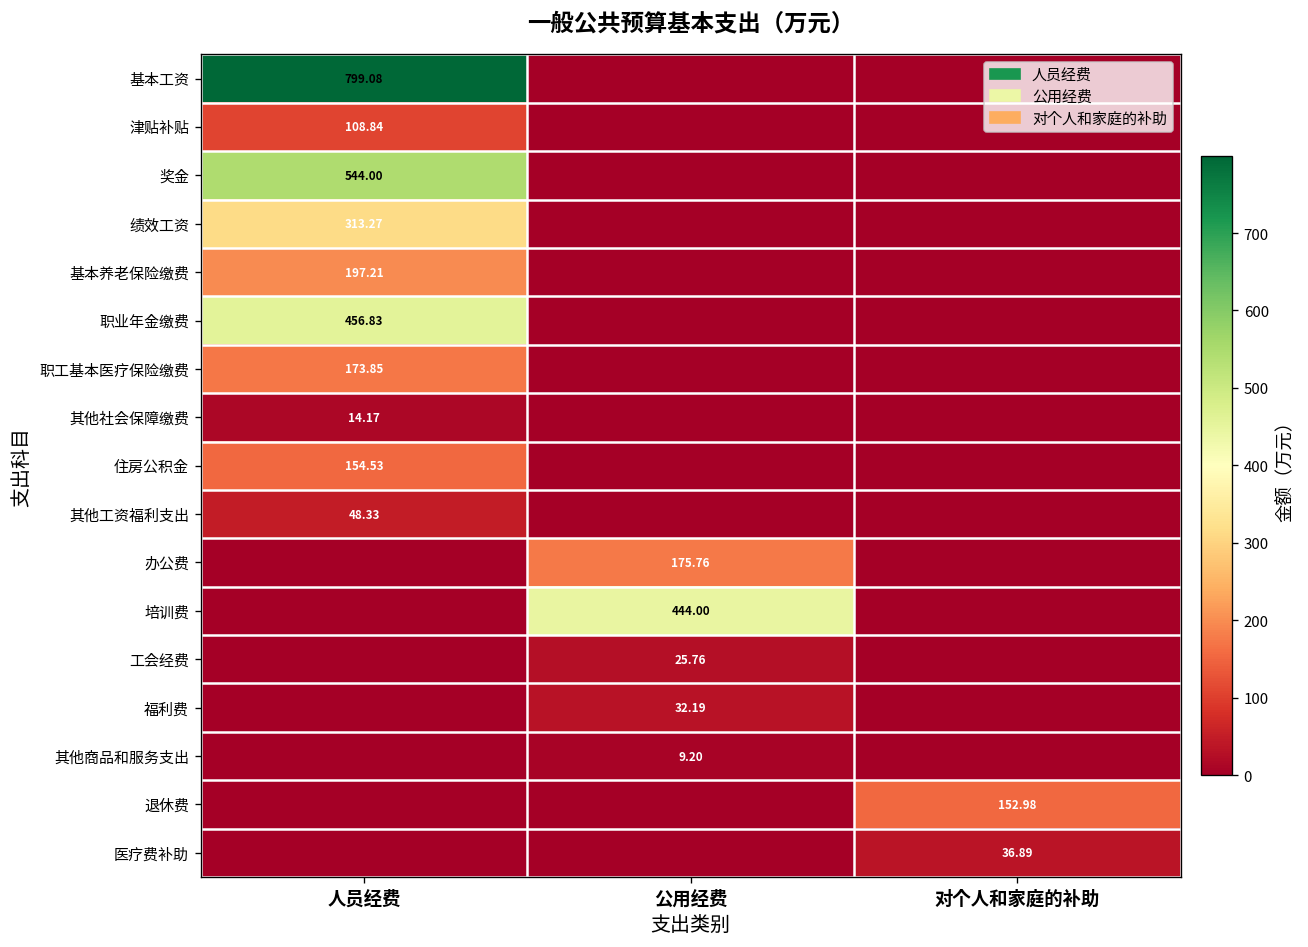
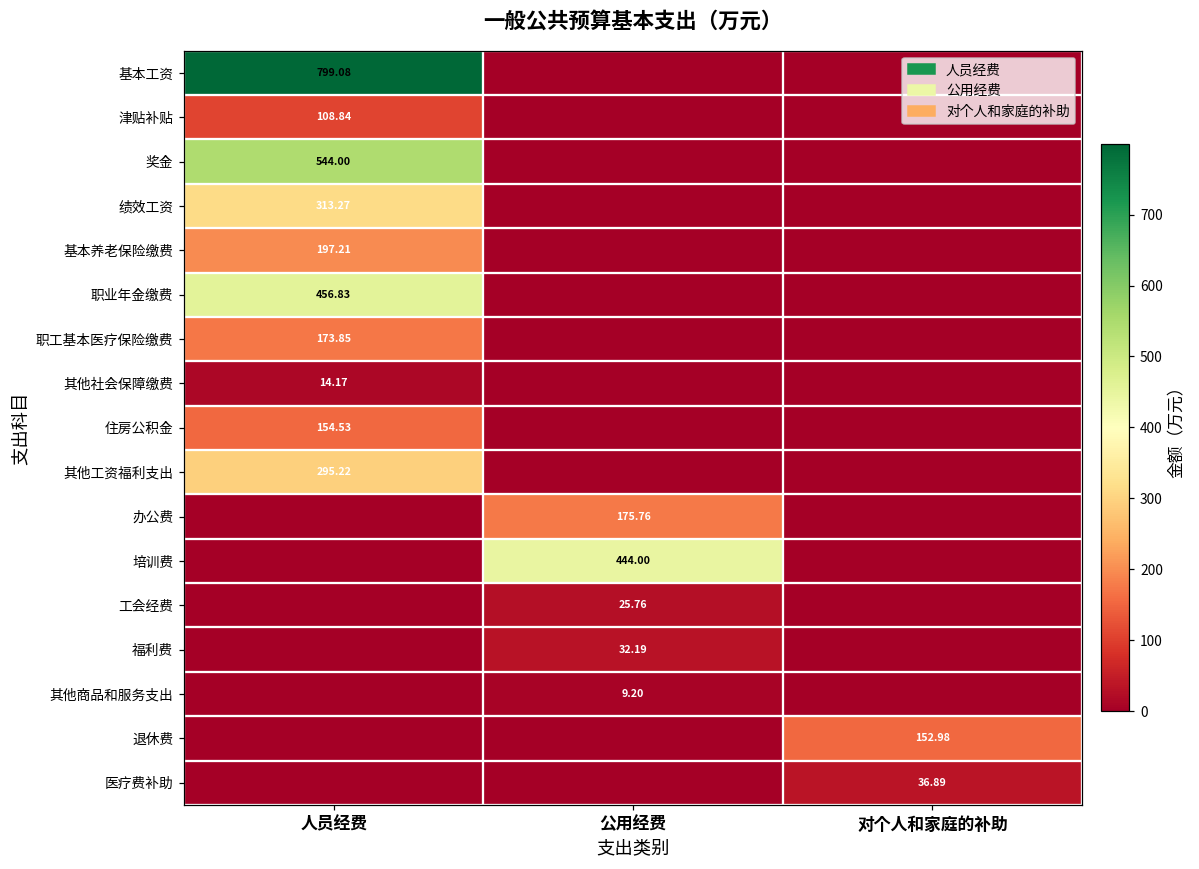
其他工资福利支出, 人员经费: 48.33 -> 295.22
